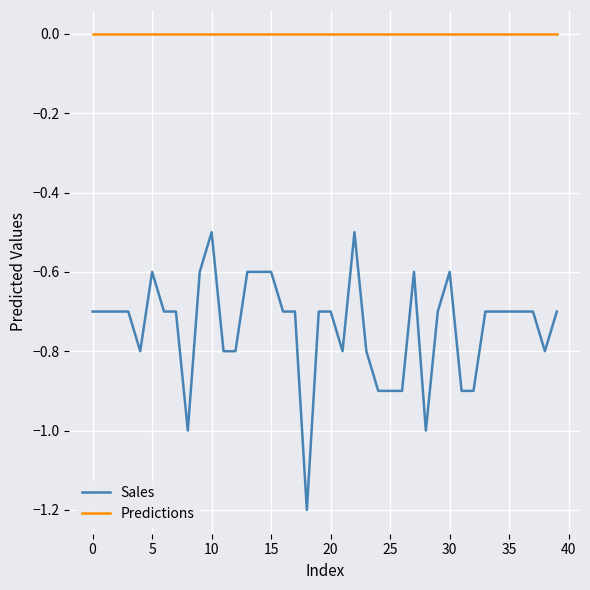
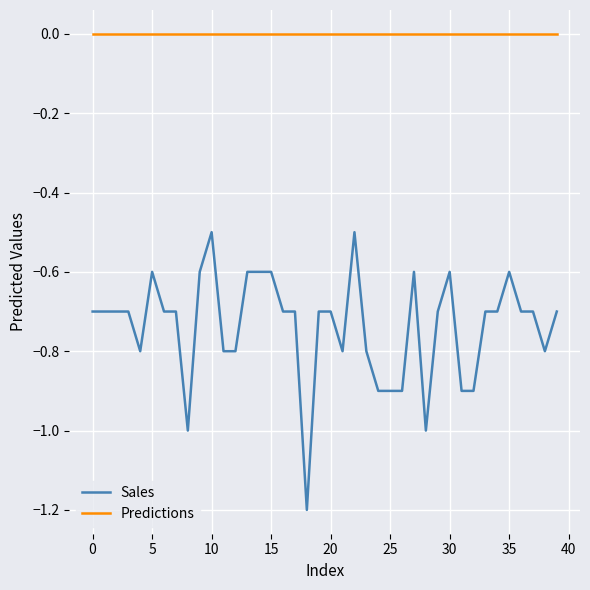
Sales, 35: -0.7 -> -0.6
